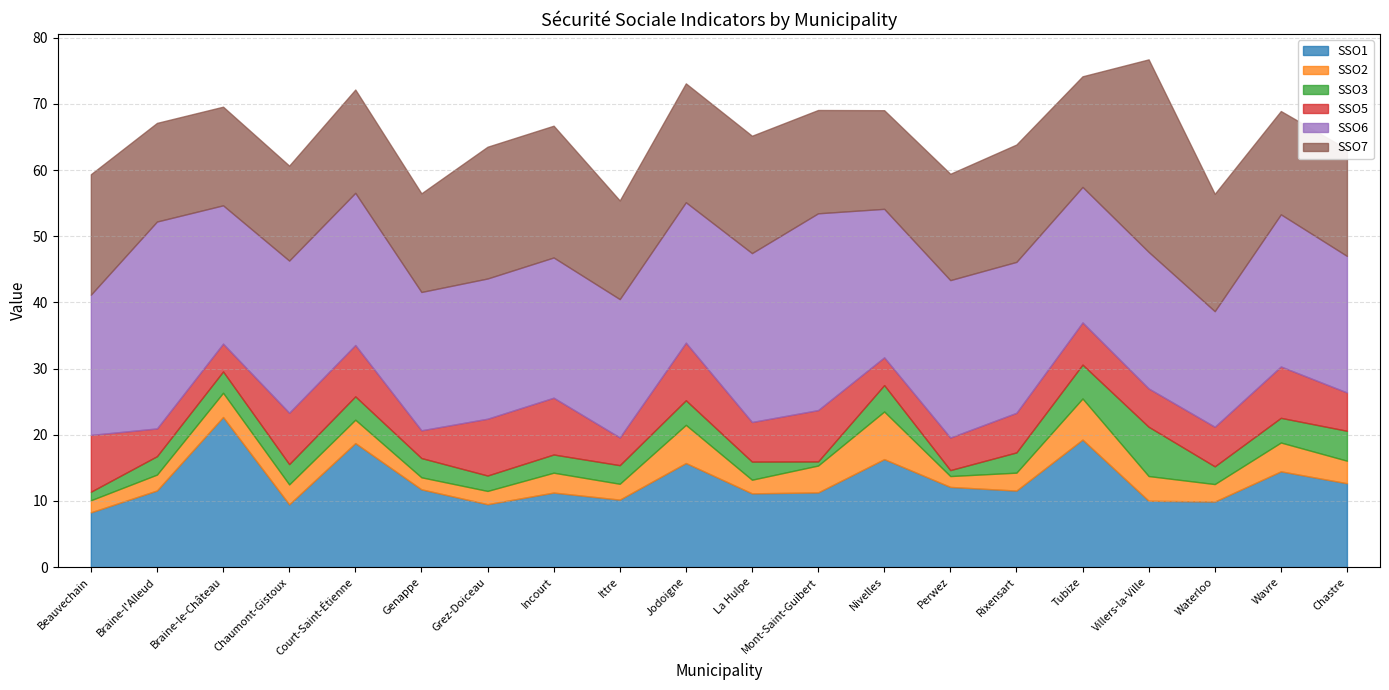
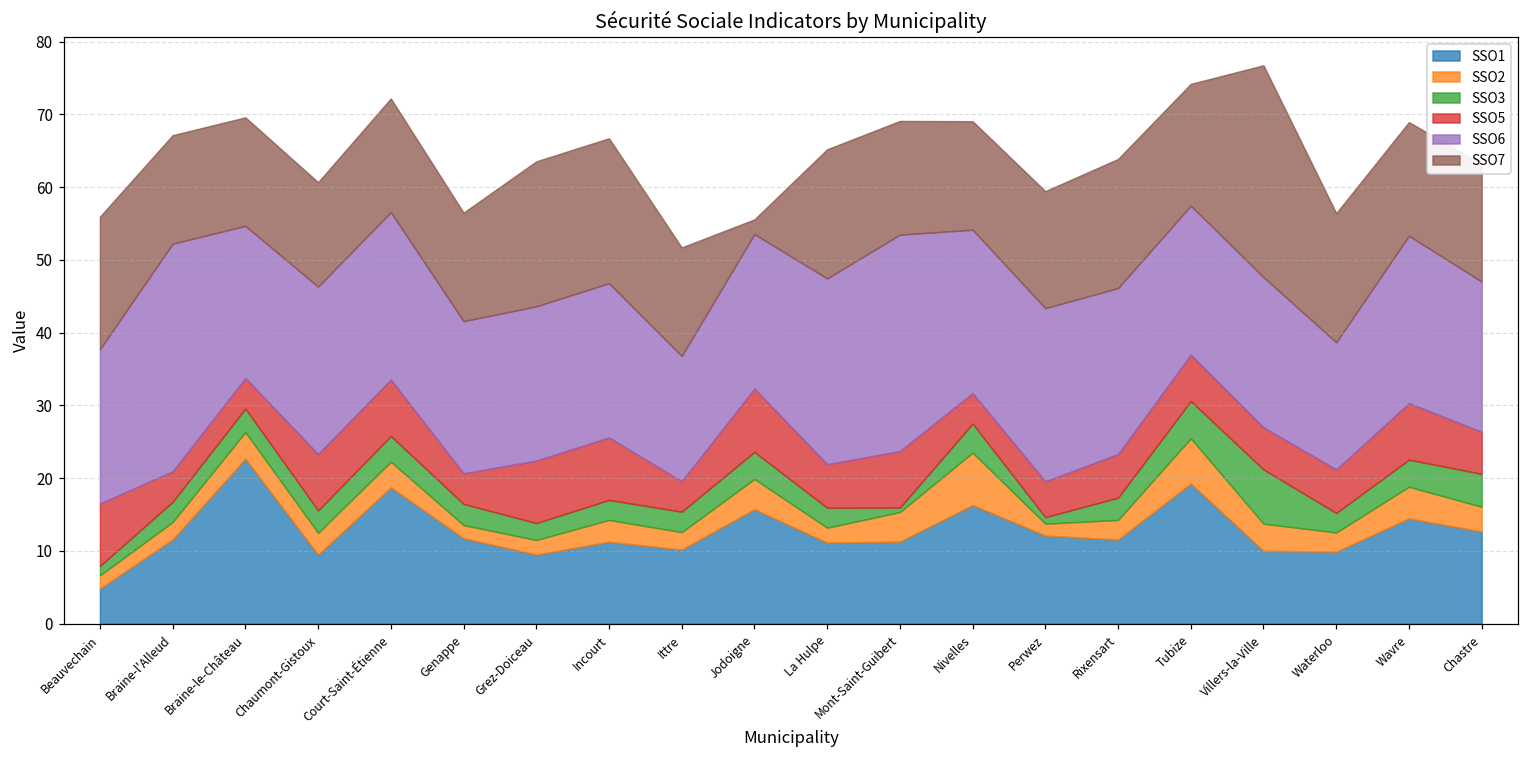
SSO1, Beauvechain: 8 -> 5
SSO6, Ittre: 21 -> 17
SSO2, Jodoigne: 6 -> 4
SSO7, Jodoigne: 18 -> 2
